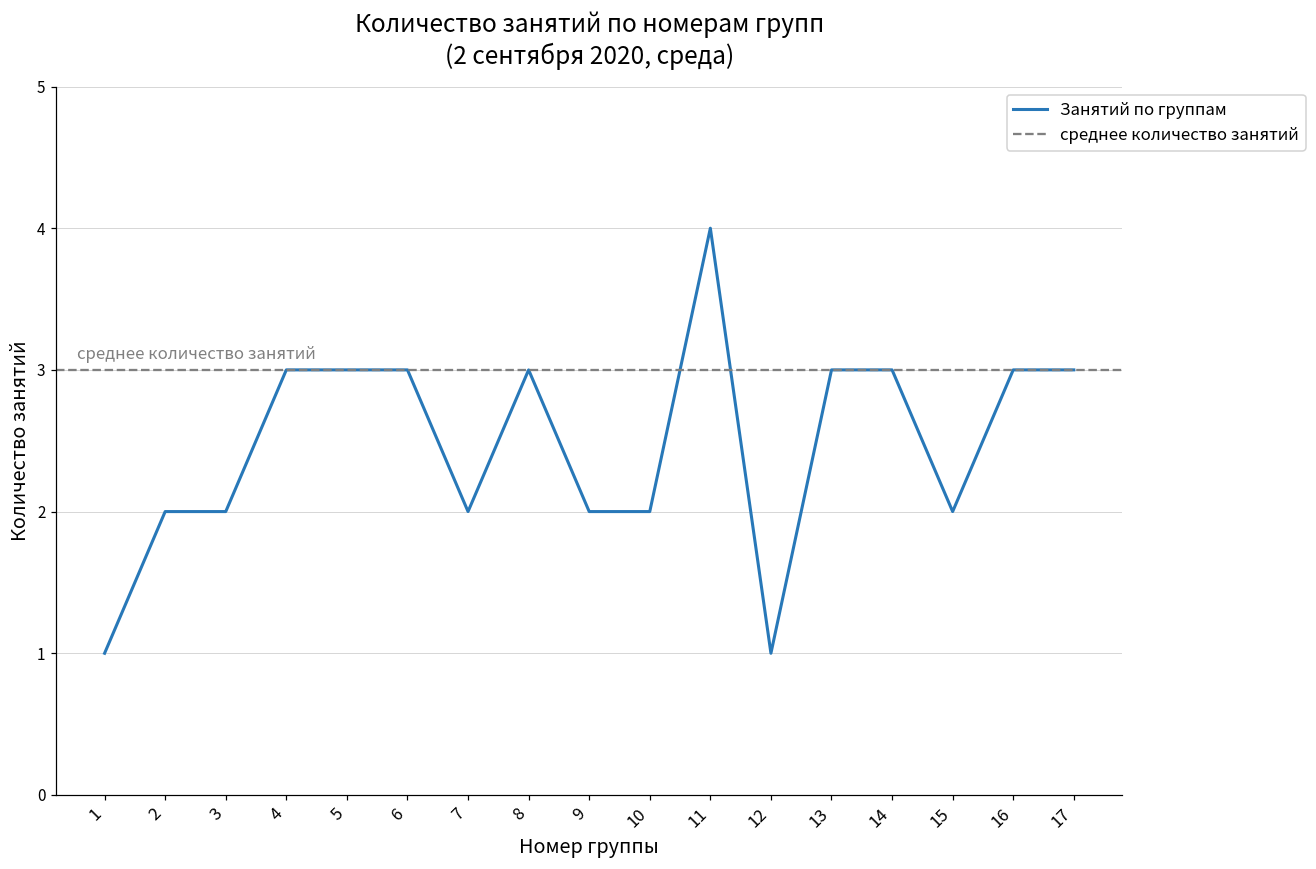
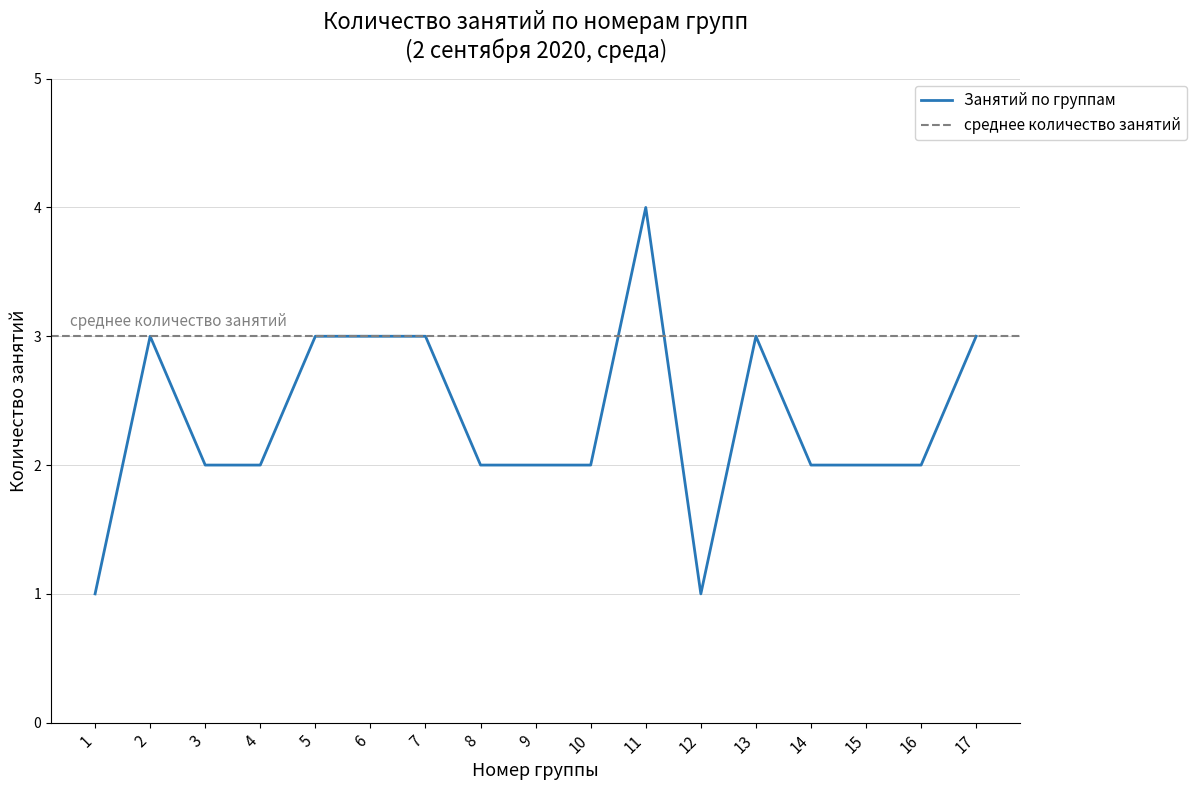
2: 2 -> 3
4: 3 -> 2
7: 2 -> 3
8: 3 -> 2
14: 3 -> 2
16: 3 -> 2
